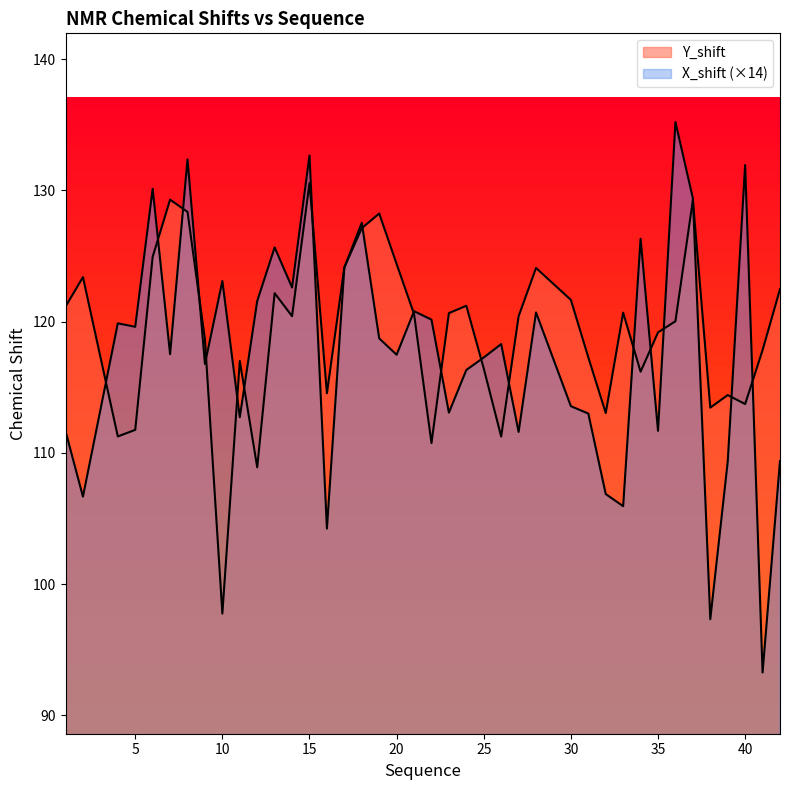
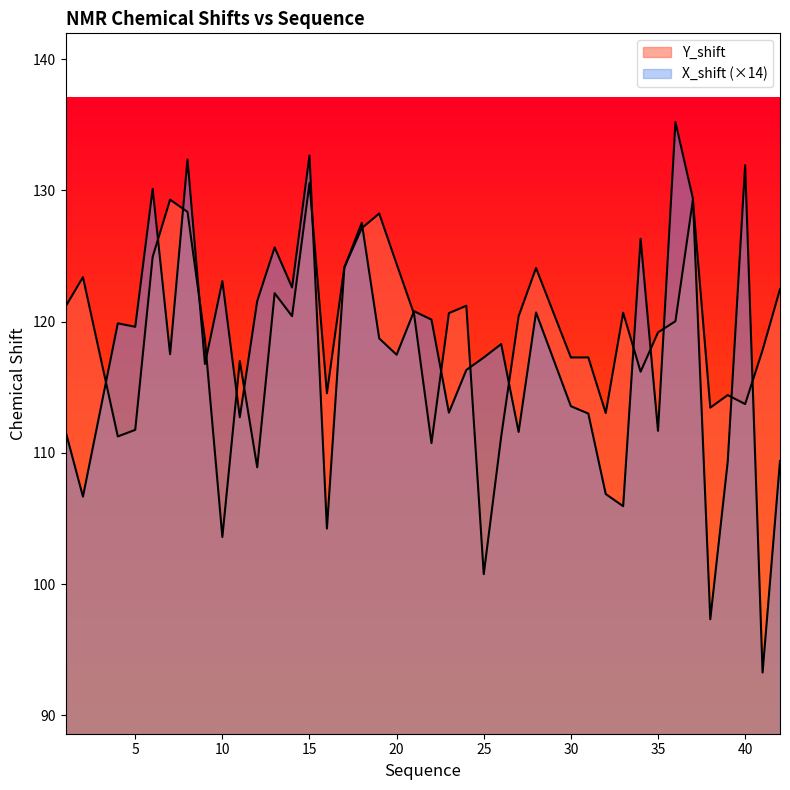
Y_shift, 10: 97.8 -> 103.6
Y_shift, 25: 116.4 -> 100.8
Y_shift, 30: 121.7 -> 117.3
